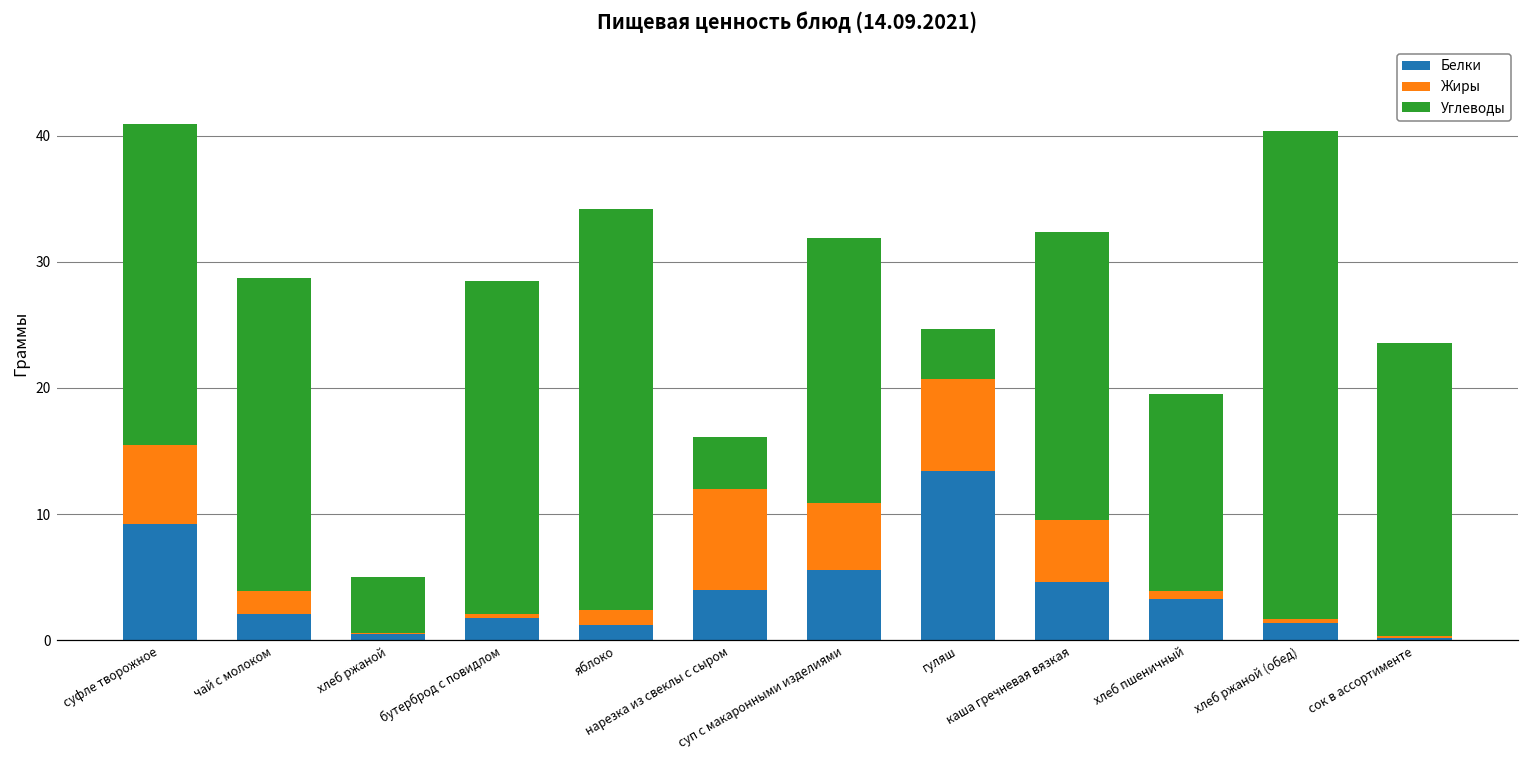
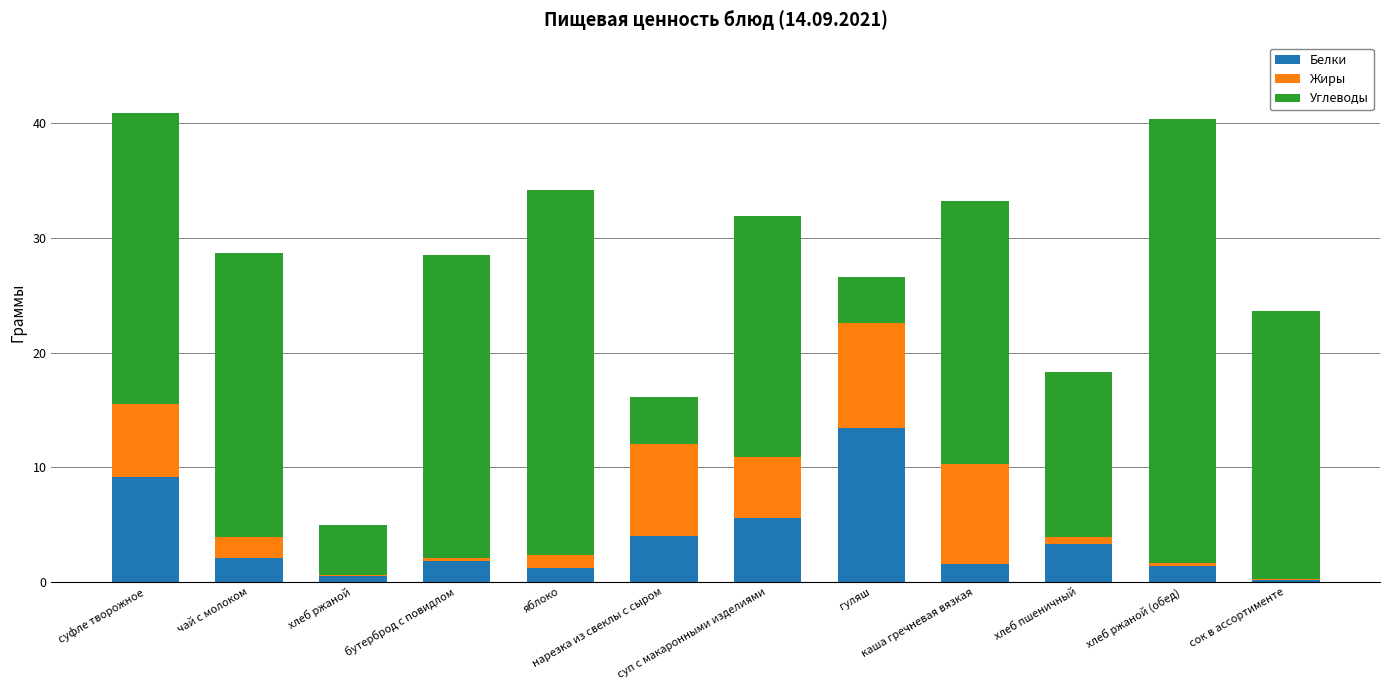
Жиры, гуляш: 7.3 -> 9.2
Белки, каша гречневая вязкая: 4.6 -> 1.6
Жиры, каша гречневая вязкая: 4.9 -> 8.7
Углеводы, хлеб пшеничный: 15.6 -> 14.4
